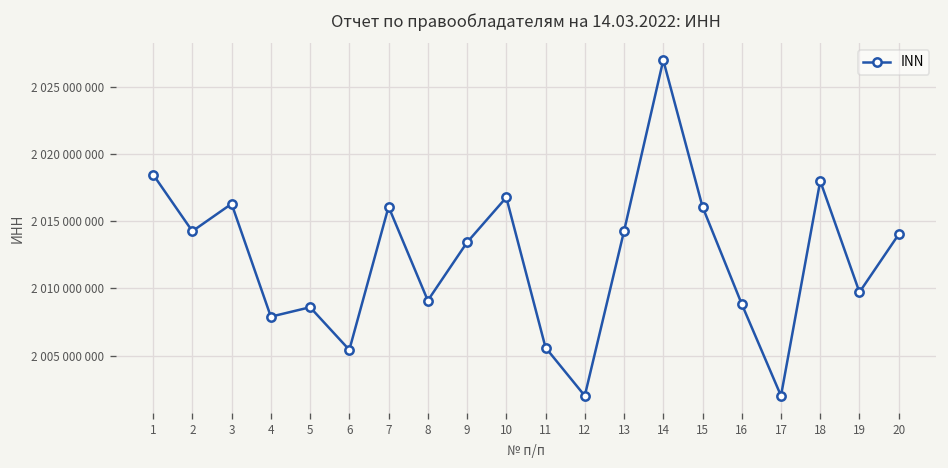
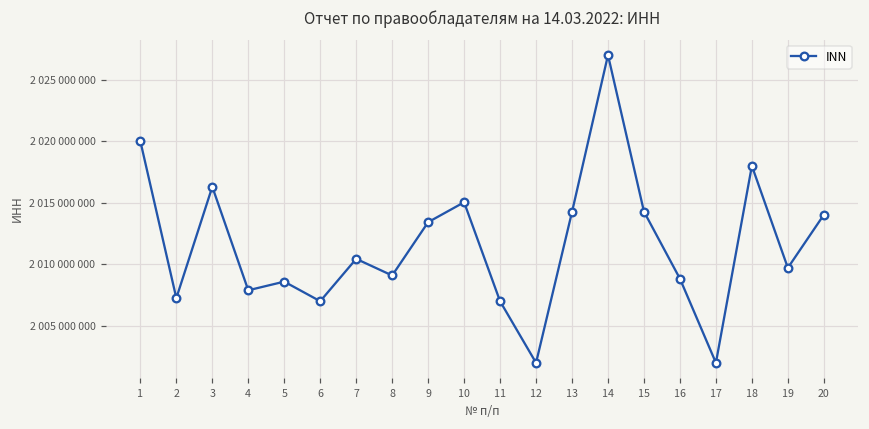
1: 2018500000 -> 2020000000
2: 2014300000 -> 2007300000
6: 2005400000 -> 2007000000
7: 2016100000 -> 2010400000
10: 2016800000 -> 2015000000
11: 2005600000 -> 2007000000
15: 2016100000 -> 2014300000
